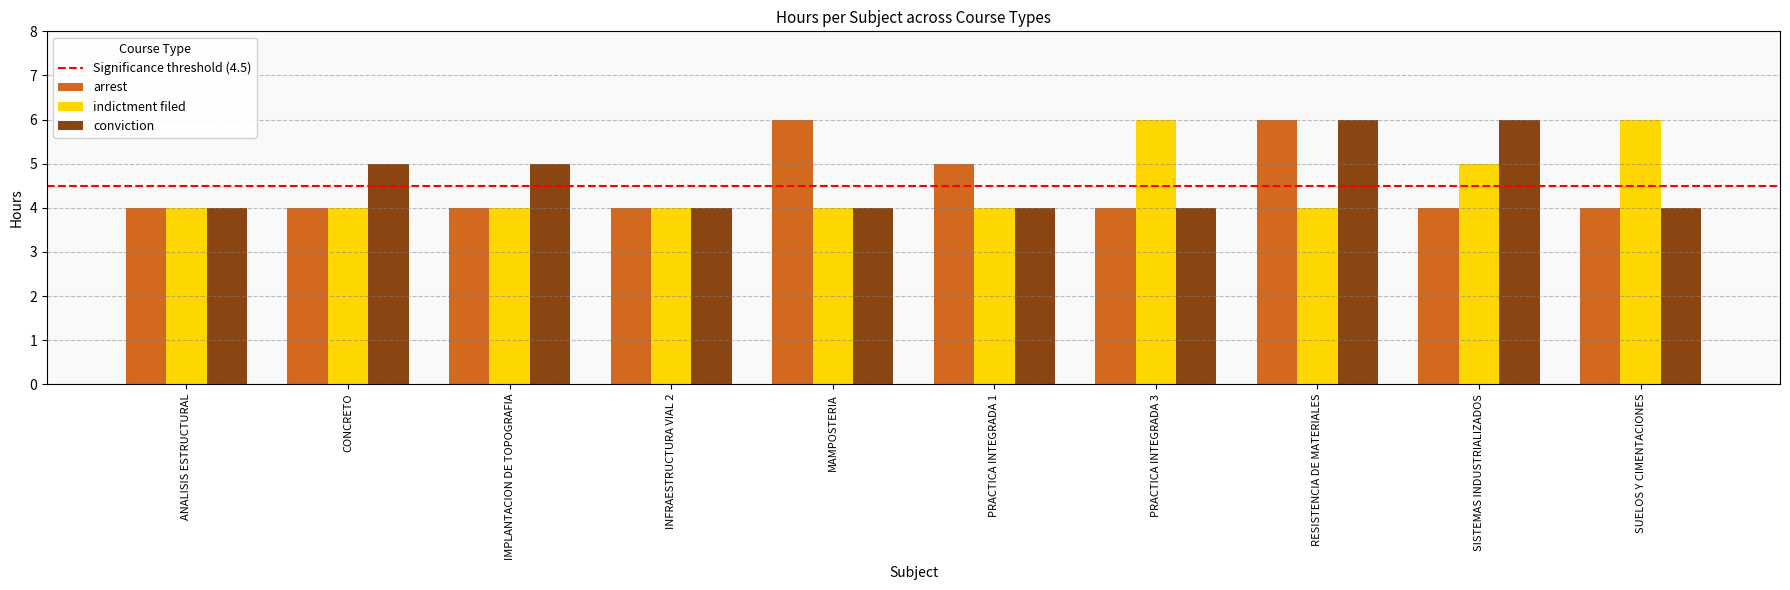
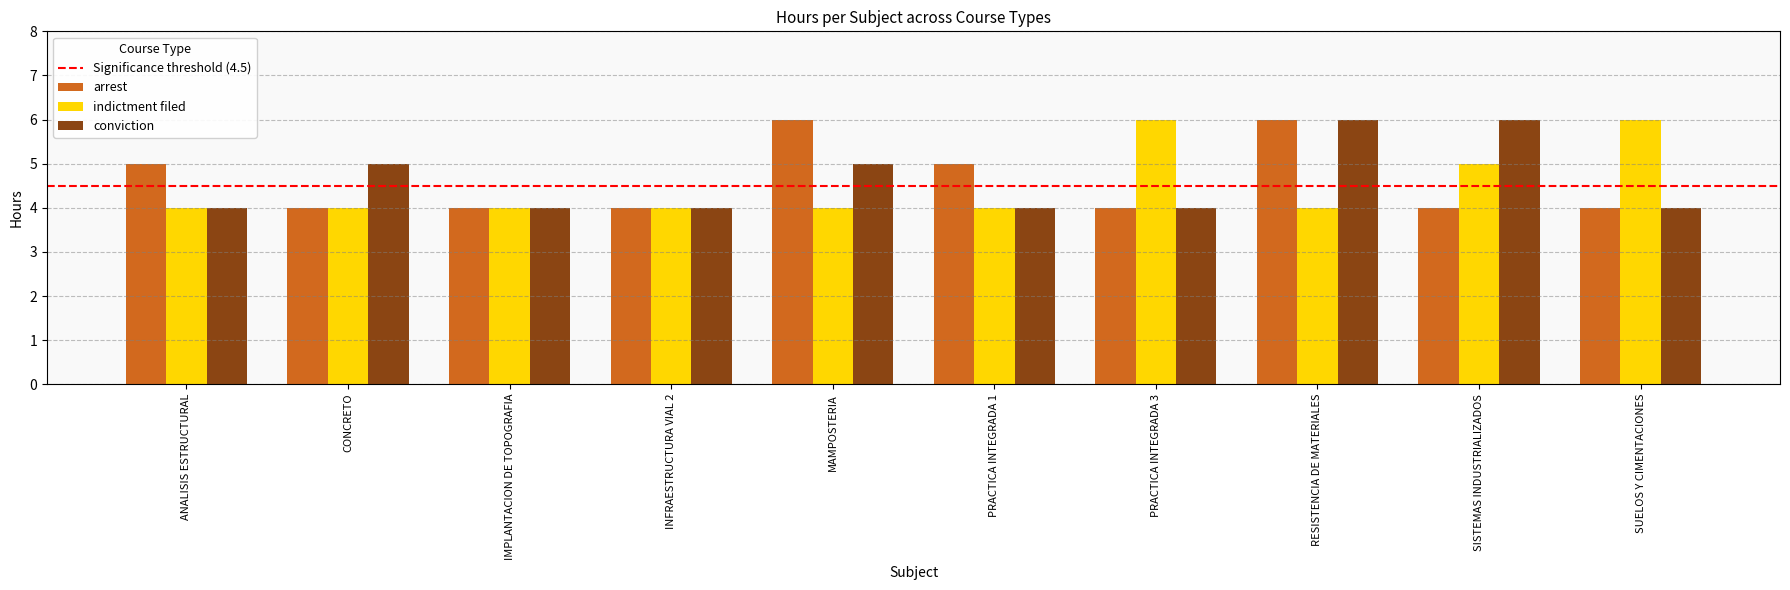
arrest, ANALISIS ESTRUCTURAL: 4 -> 5
conviction, IMPLANTACION DE TOPOGRAFIA: 5 -> 4
conviction, MAMPOSTERIA: 4 -> 5
